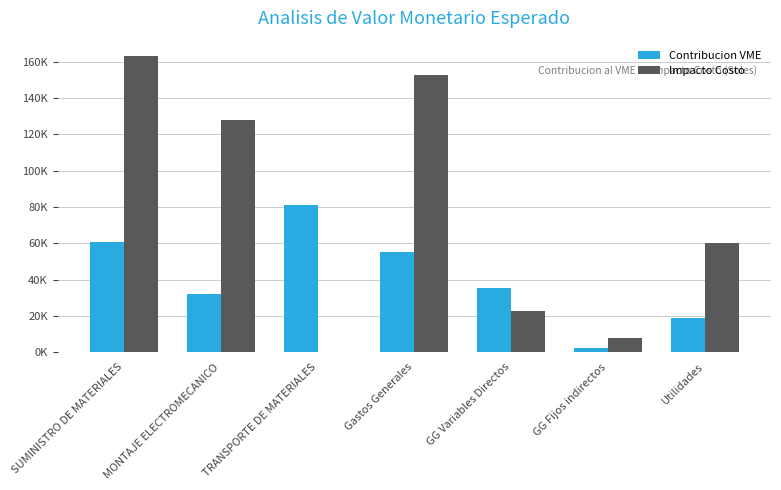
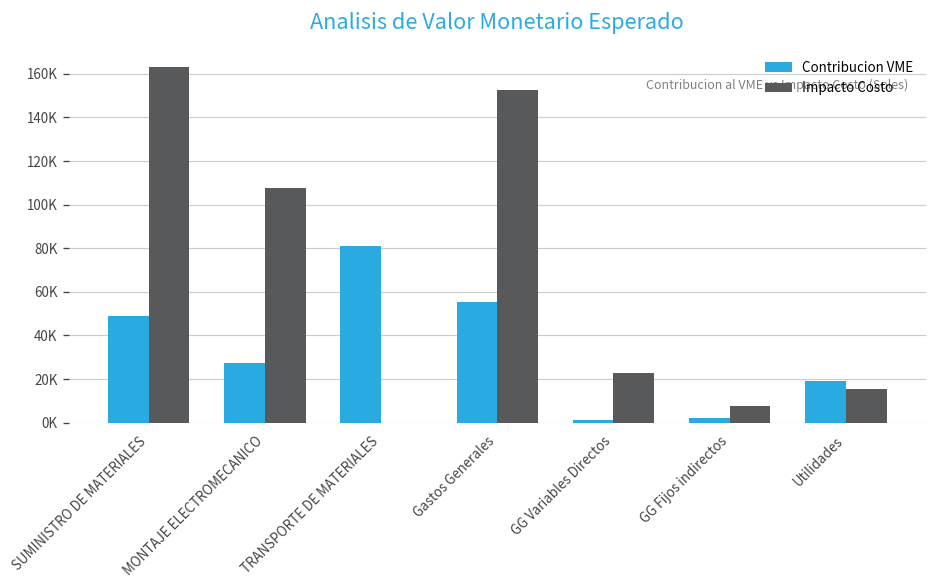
Contribucion VME, SUMINISTRO DE MATERIALES: 61000 -> 49000
Contribucion VME, MONTAJE ELECTROMECANICO: 32000 -> 27000
Impacto Costo, MONTAJE ELECTROMECANICO: 128000 -> 107000
Contribucion VME, GG Variables Directos: 35000 -> 1000
Impacto Costo, Utilidades: 60000 -> 16000
